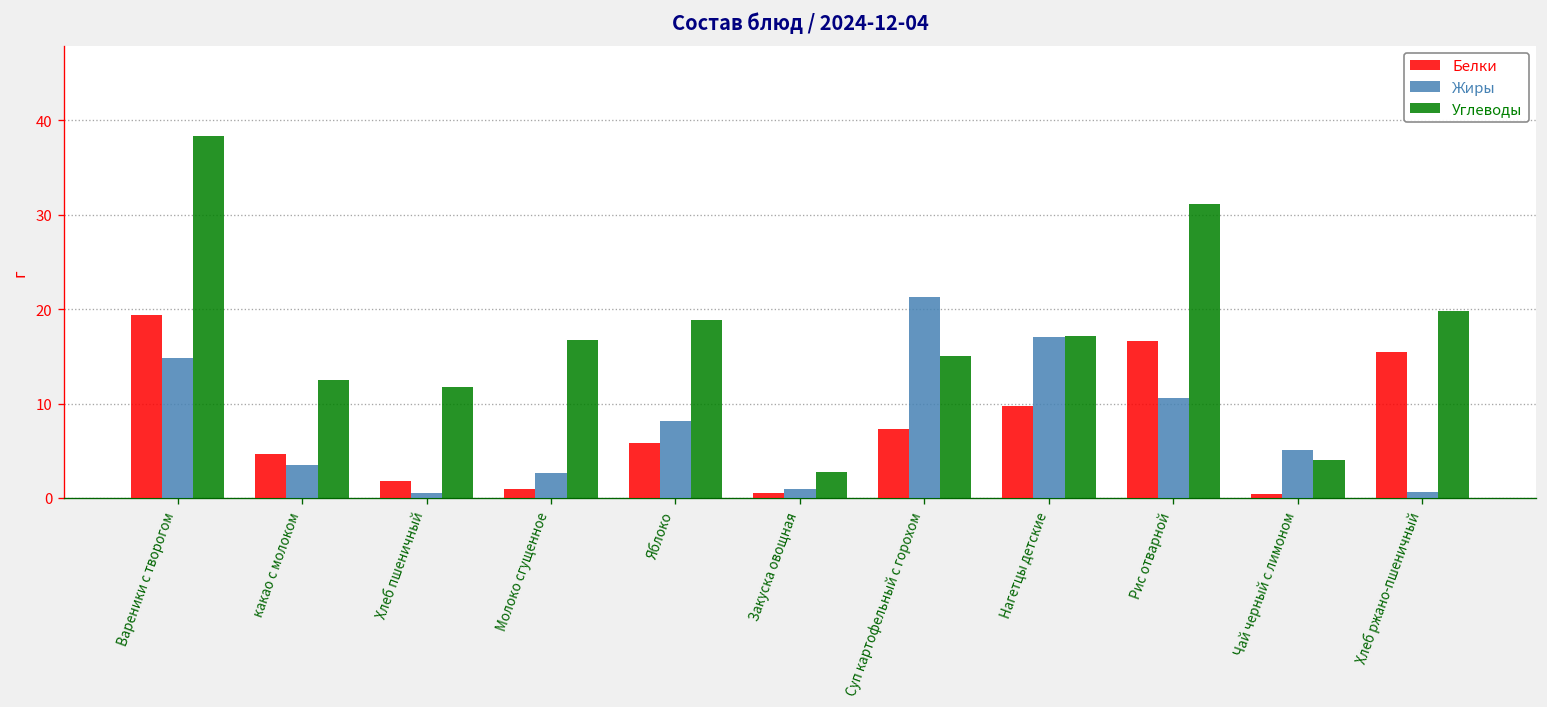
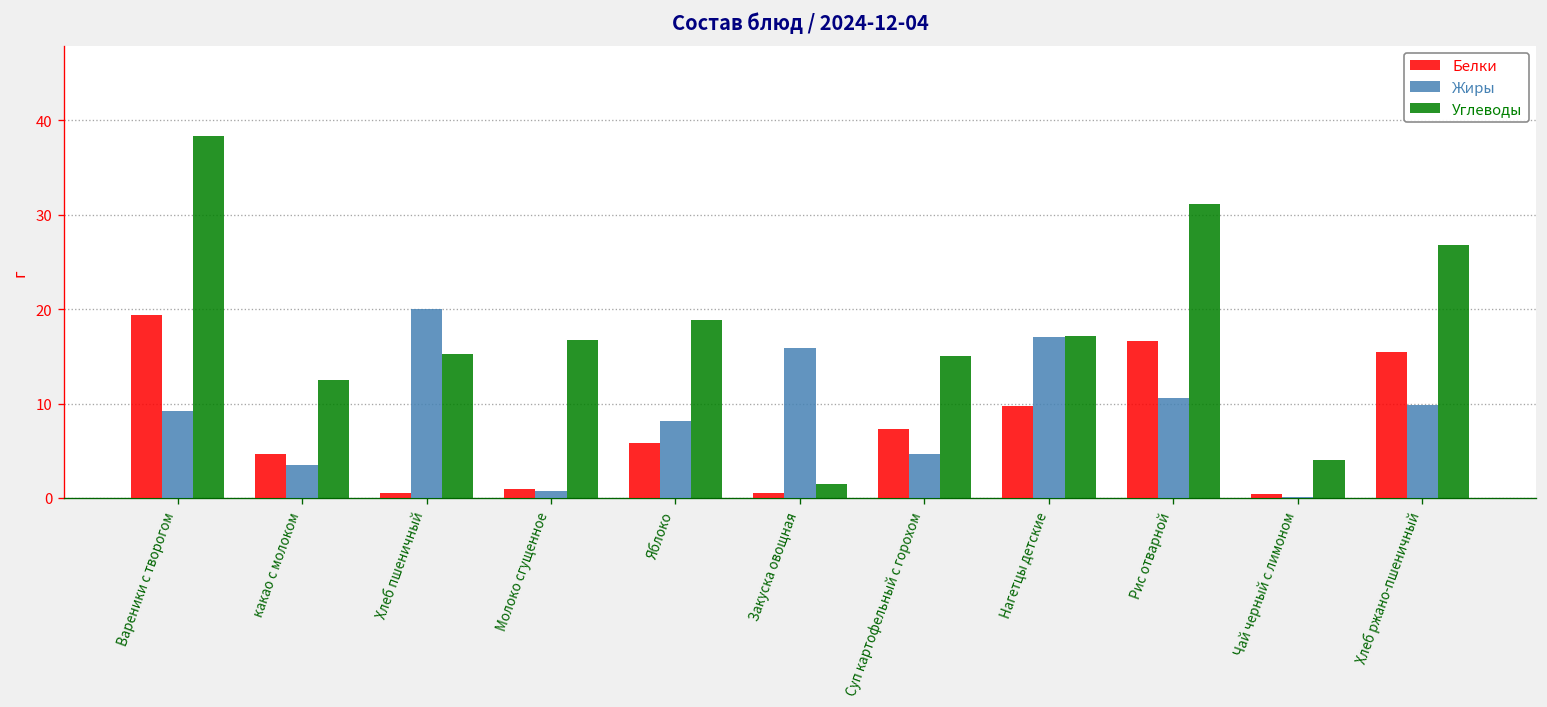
Жиры, Вареники с творогом: 15 -> 9
Белки, Хлеб пшеничный: 2 -> 1
Жиры, Хлеб пшеничный: 1 -> 20
Углеводы, Хлеб пшеничный: 12 -> 15
Жиры, Молоко сгущенное: 3 -> 1
Жиры, Закуска овощная: 1 -> 16
Углеводы, Закуска овощная: 3 -> 2
Жиры, Суп картофельный с горохом: 21 -> 5
Жиры, Чай черный с лимоном: 5 -> 0
Жиры, Хлеб ржано-пшеничный: 1 -> 10
Углеводы, Хлеб ржано-пшеничный: 20 -> 27
